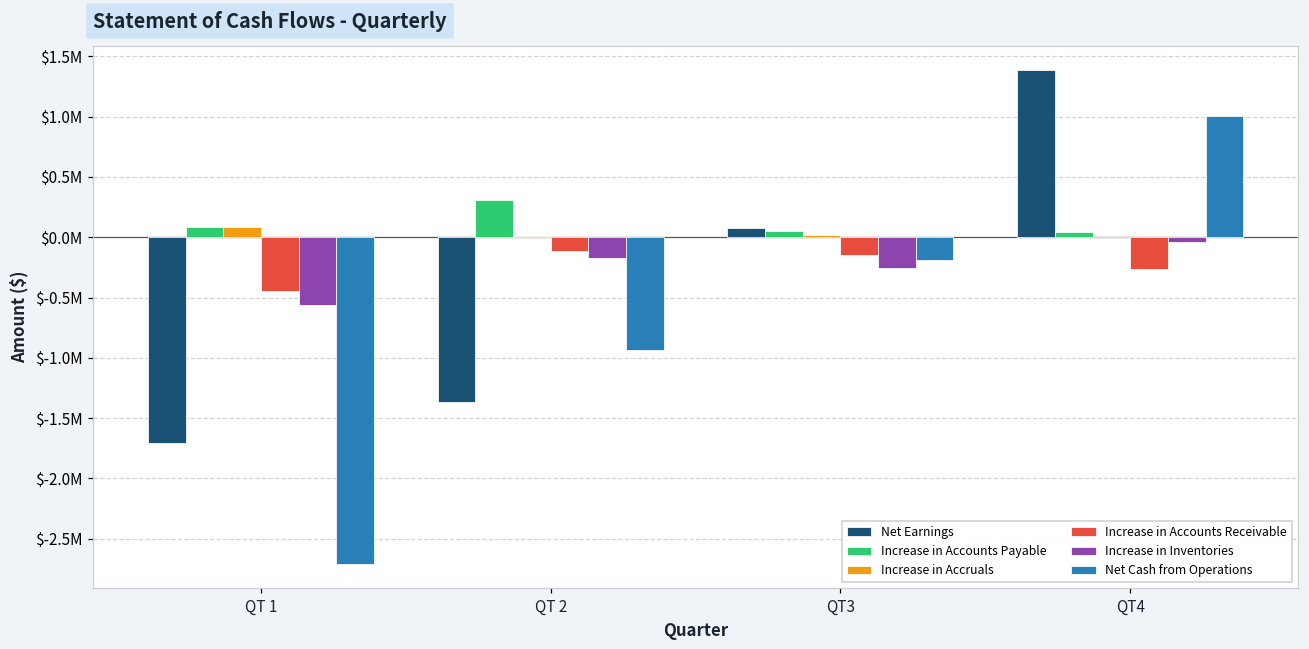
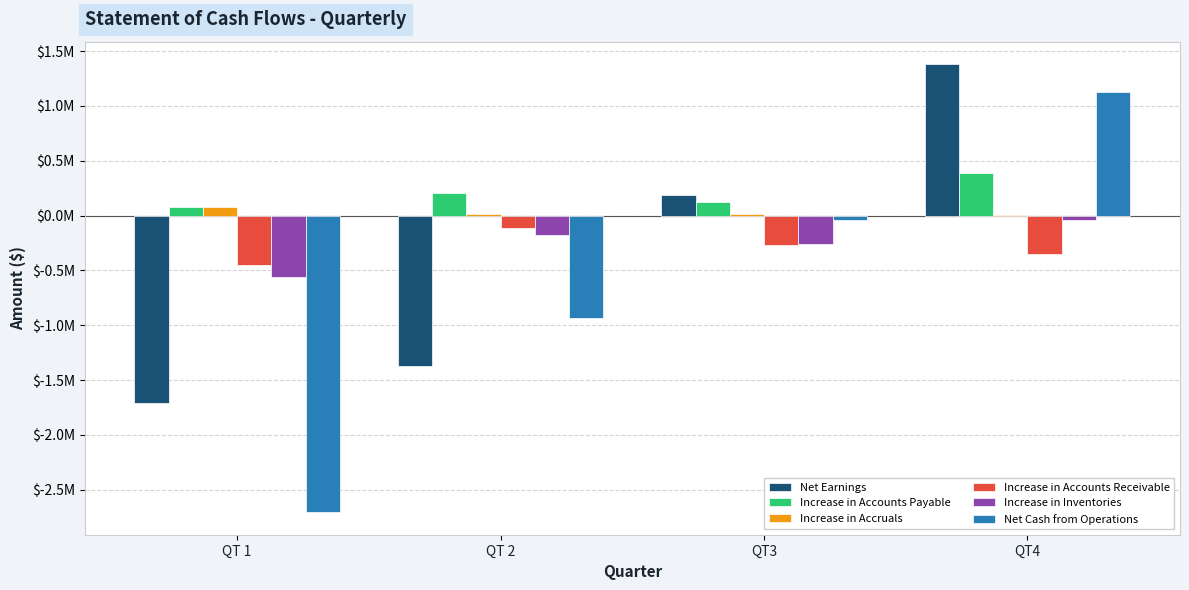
Increase in Accounts Payable, QT 2: $310000 -> $210000
Net Earnings, QT3: $80000 -> $190000
Increase in Accounts Payable, QT3: $50000 -> $130000
Increase in Accounts Receivable, QT3: $-140000 -> $-260000
Net Cash from Operations, QT3: $-190000 -> $-40000
Increase in Accounts Payable, QT4: $50000 -> $390000
Increase in Accounts Receivable, QT4: $-260000 -> $-350000
Net Cash from Operations, QT4: $1010000 -> $1130000
